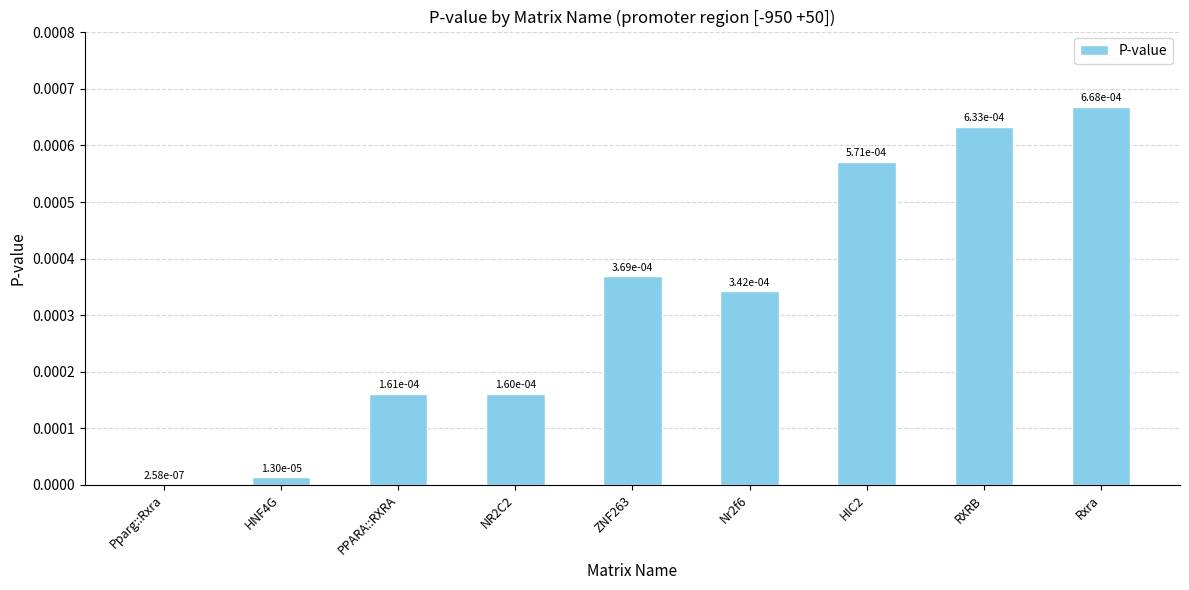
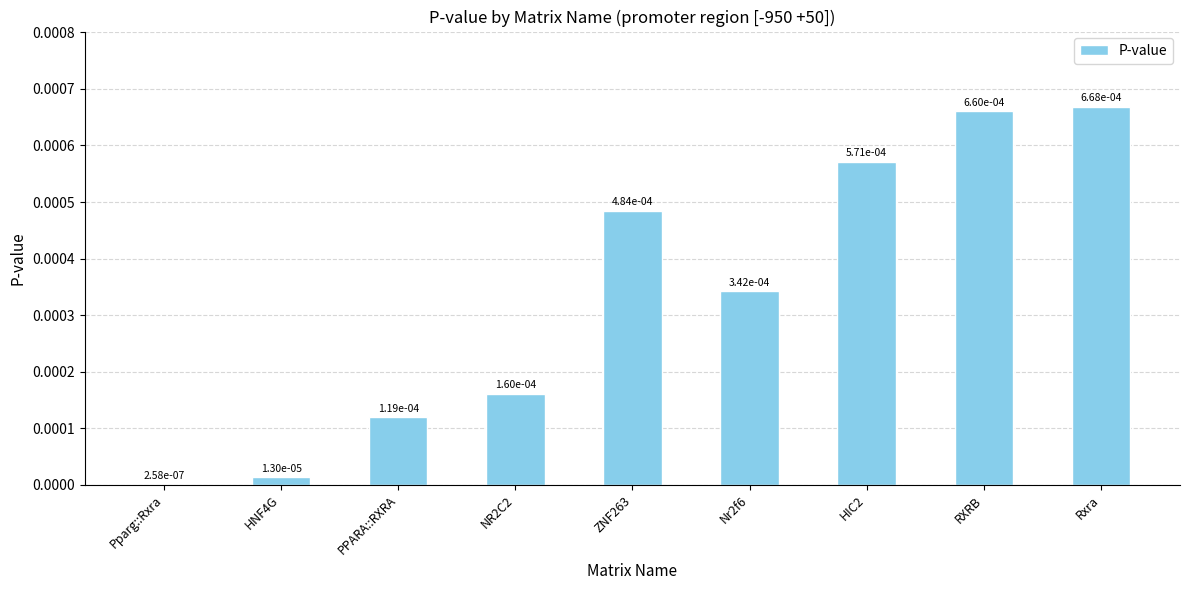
PPARA::RXRA: 1.61e-04 -> 1.19e-04
ZNF263: 3.69e-04 -> 4.84e-04
RXRB: 6.33e-04 -> 6.60e-04
